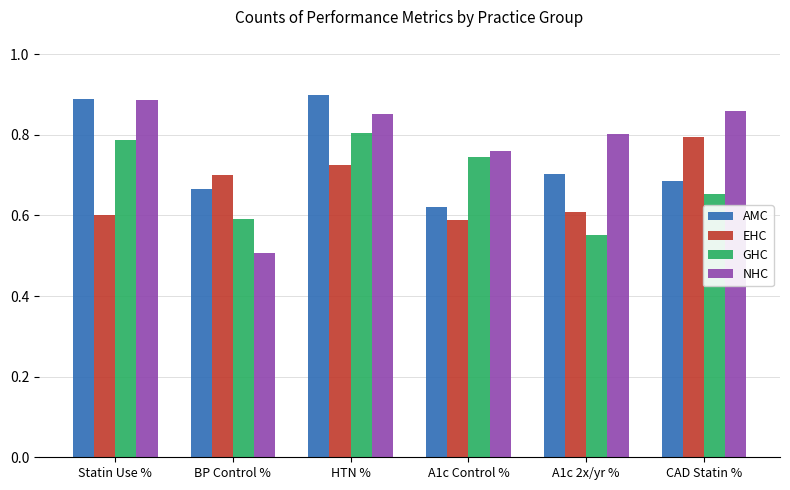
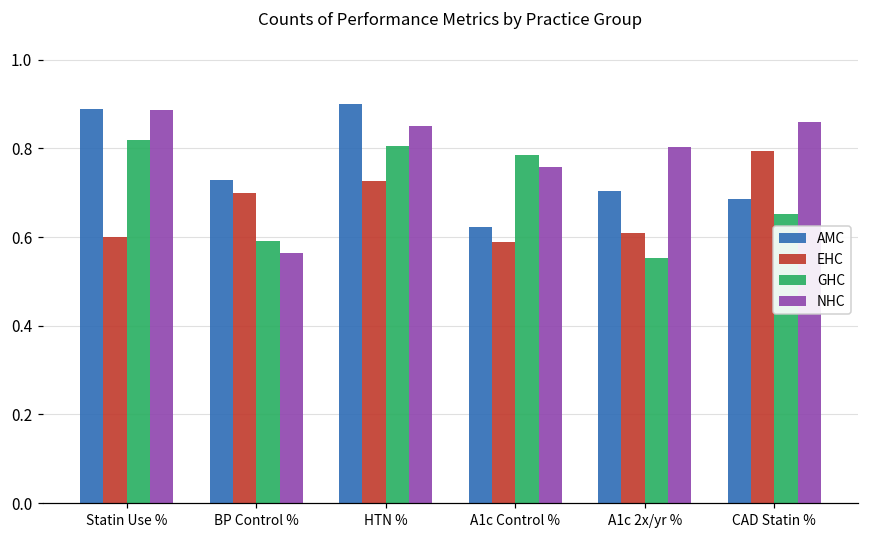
GHC, Statin Use %: 0.79 -> 0.82
AMC, BP Control %: 0.67 -> 0.73
NHC, BP Control %: 0.51 -> 0.56
GHC, A1c Control %: 0.75 -> 0.79
